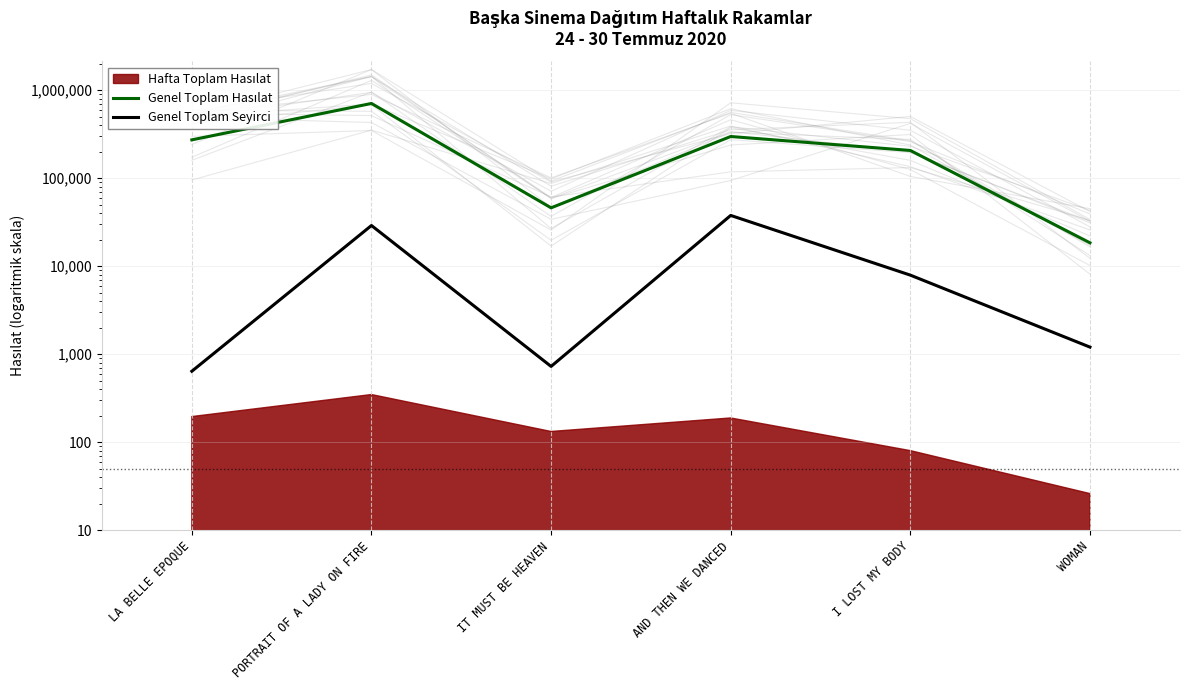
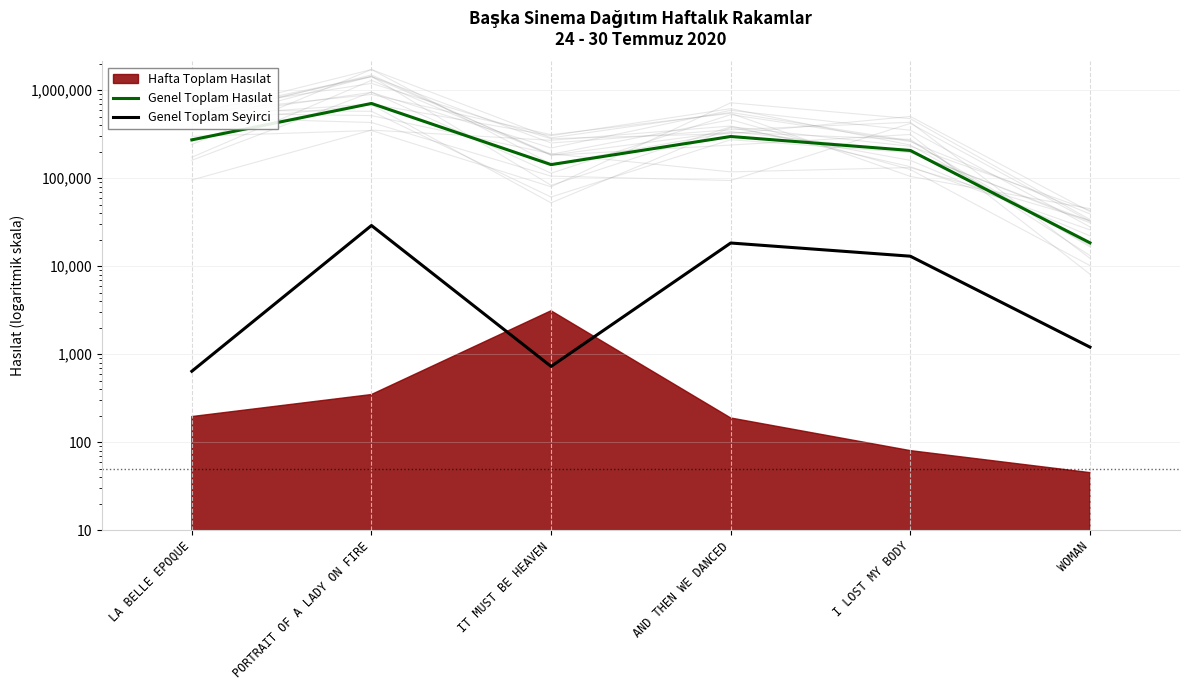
Genel Toplam Hasılat, IT MUST BE HEAVEN: 50,000 -> 140,000
Hafta Toplam Hasılat, IT MUST BE HEAVEN: 130 -> 3,100
Genel Toplam Seyirci, AND THEN WE DANCED: 38,000 -> 18,000
Genel Toplam Seyirci, I LOST MY BODY: 8,000 -> 13,000
Hafta Toplam Hasılat, WOMAN: 26 -> 50
